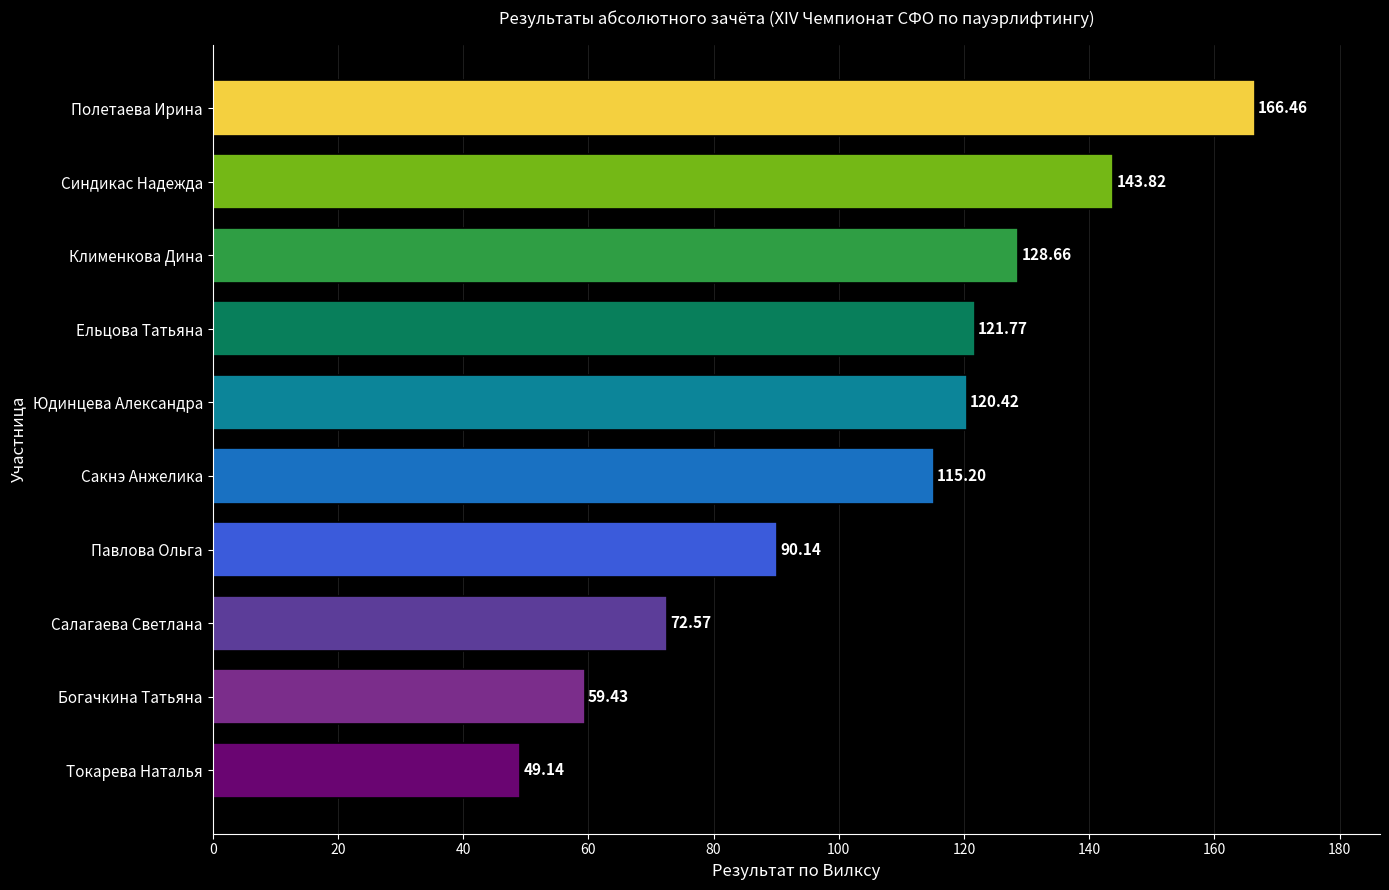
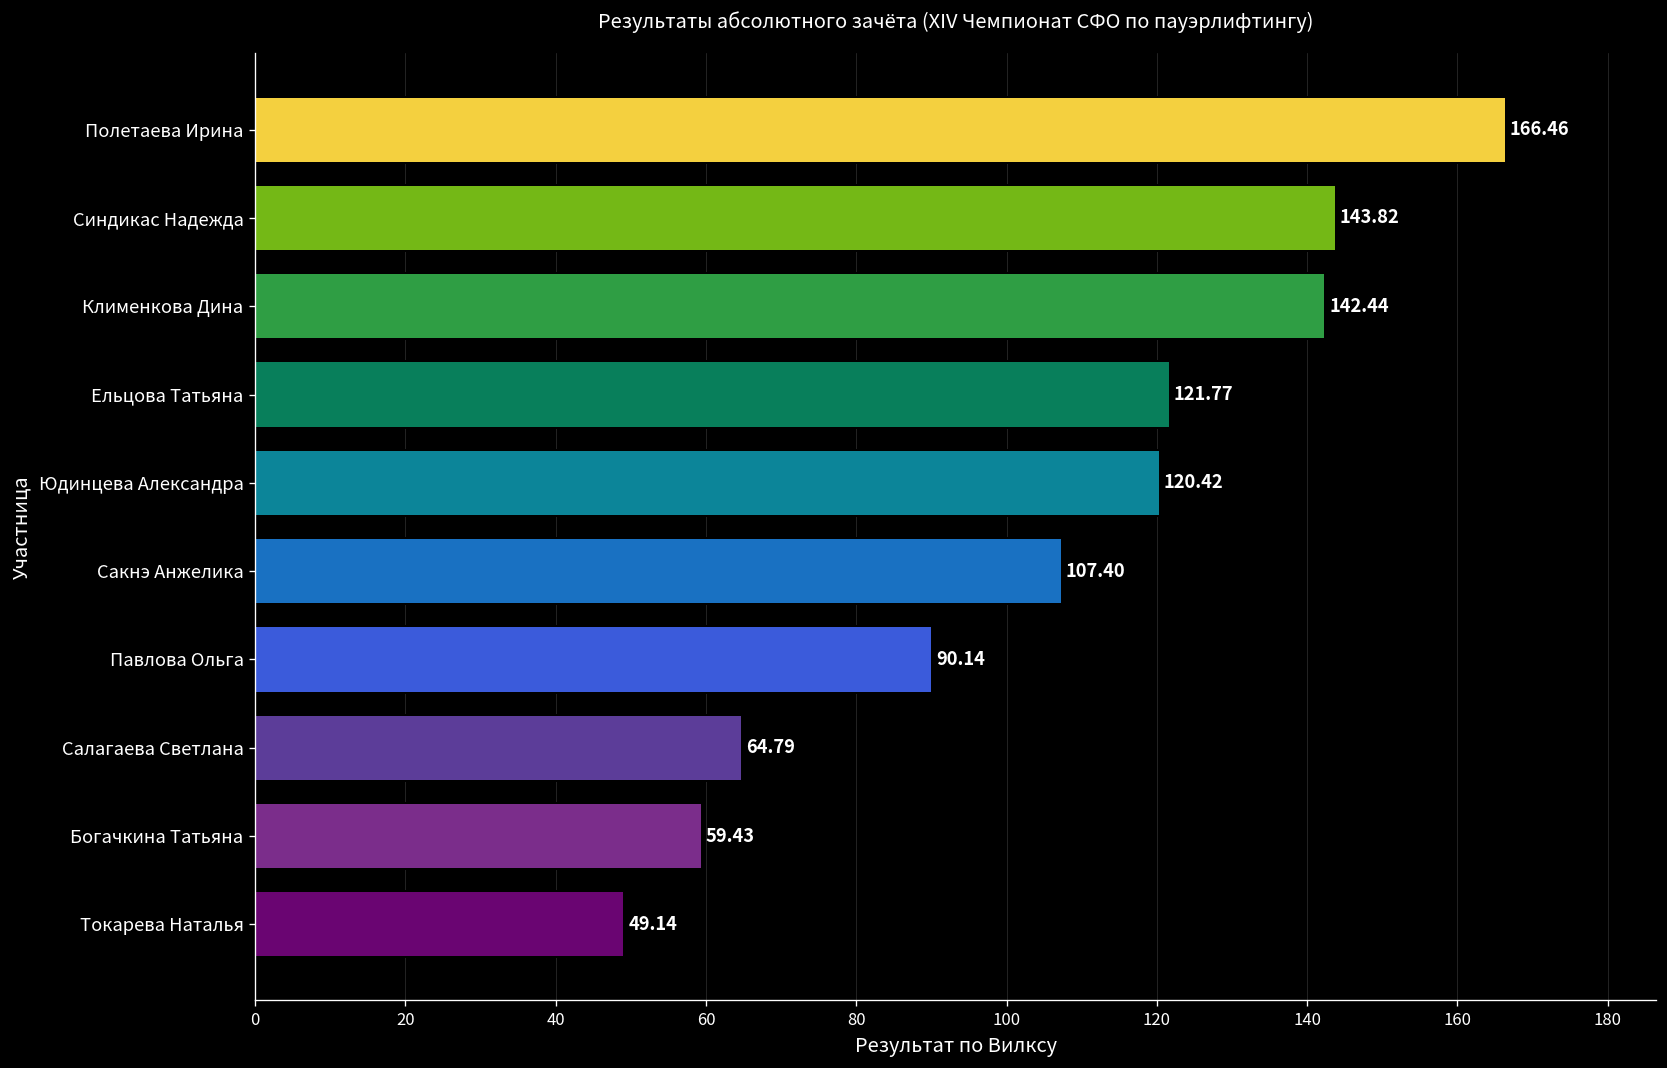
Клименкова Дина: 128.66 -> 142.44
Сакнэ Анжелика: 115.20 -> 107.40
Салагаева Светлана: 72.57 -> 64.79
